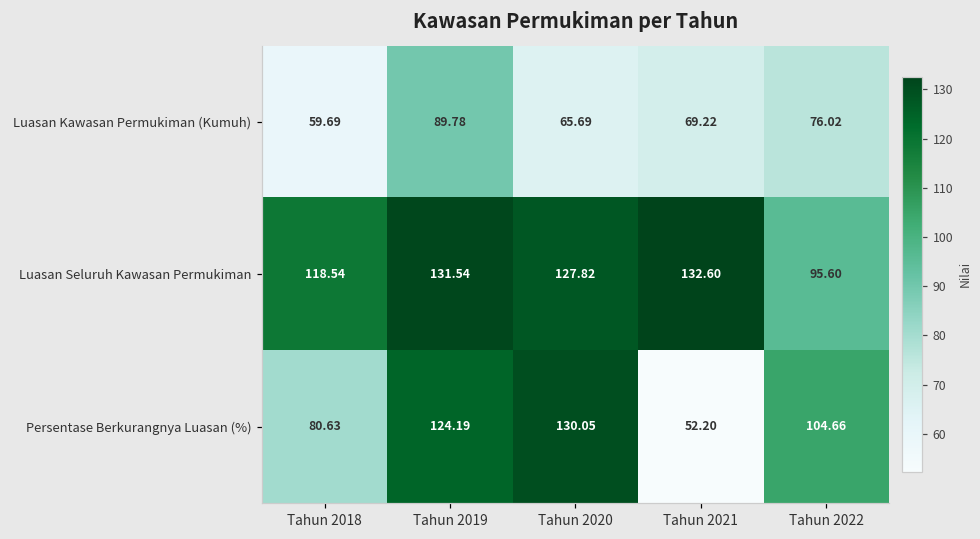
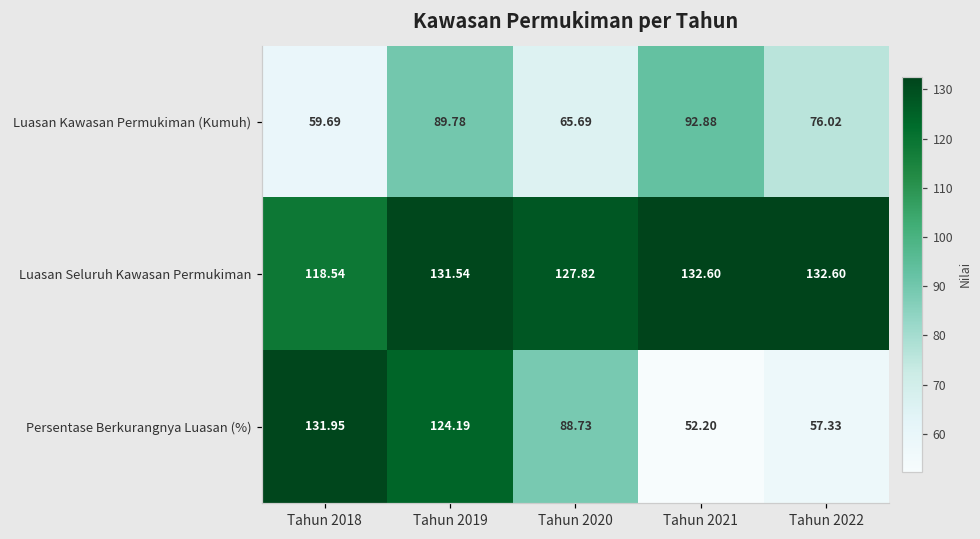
Luasan Kawasan Permukiman (Kumuh), Tahun 2021: 69.22 -> 92.88
Luasan Seluruh Kawasan Permukiman, Tahun 2022: 95.60 -> 132.60
Persentase Berkurangnya Luasan (%), Tahun 2018: 80.63 -> 131.95
Persentase Berkurangnya Luasan (%), Tahun 2020: 130.05 -> 88.73
Persentase Berkurangnya Luasan (%), Tahun 2022: 104.66 -> 57.33
